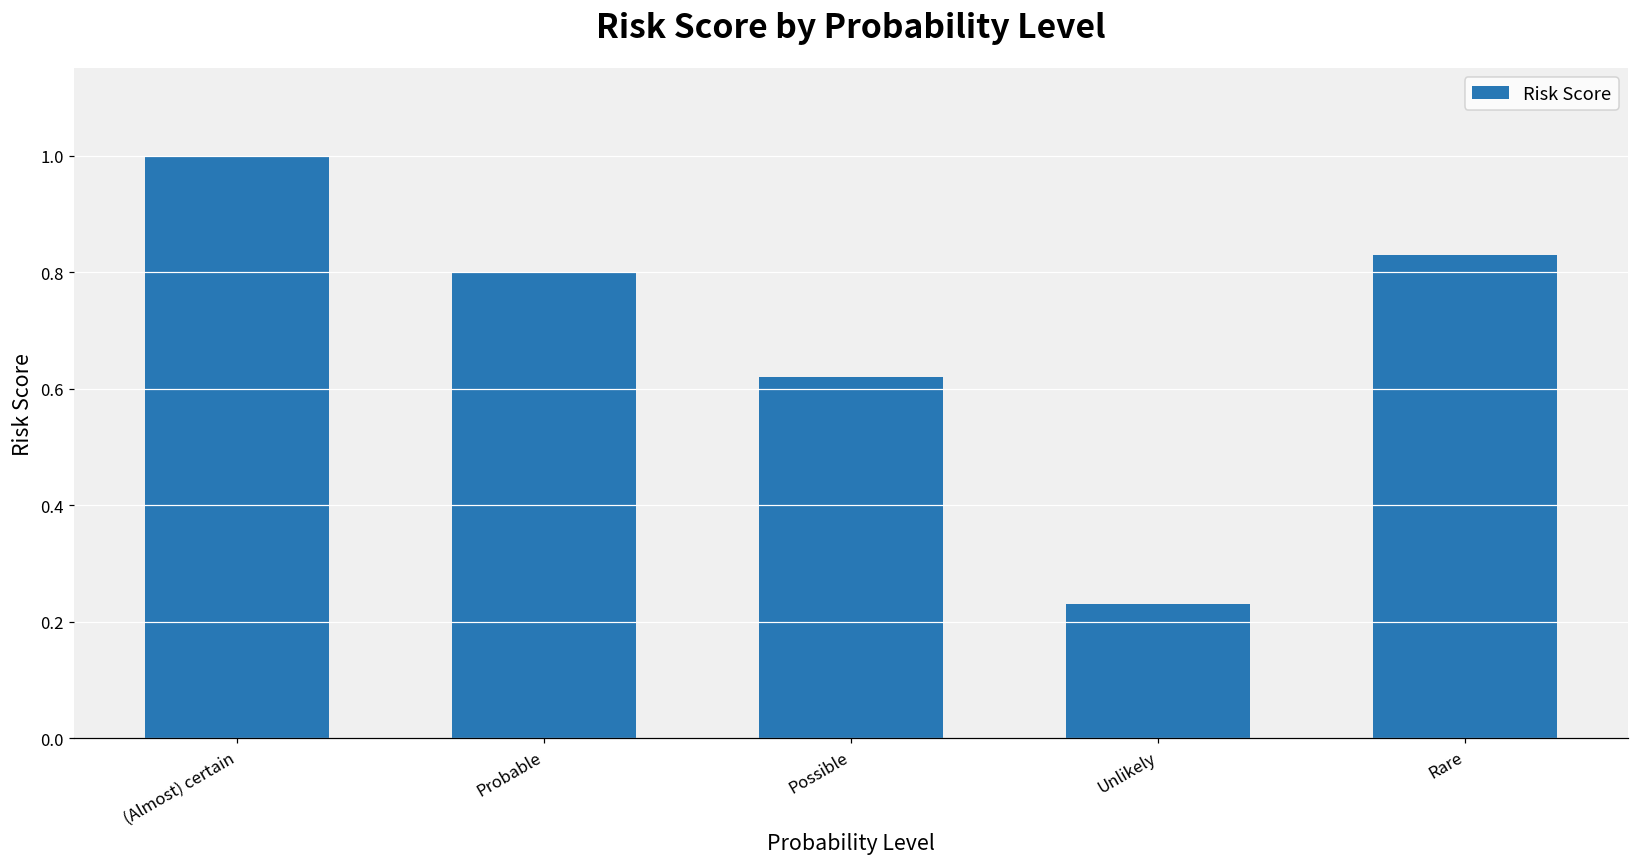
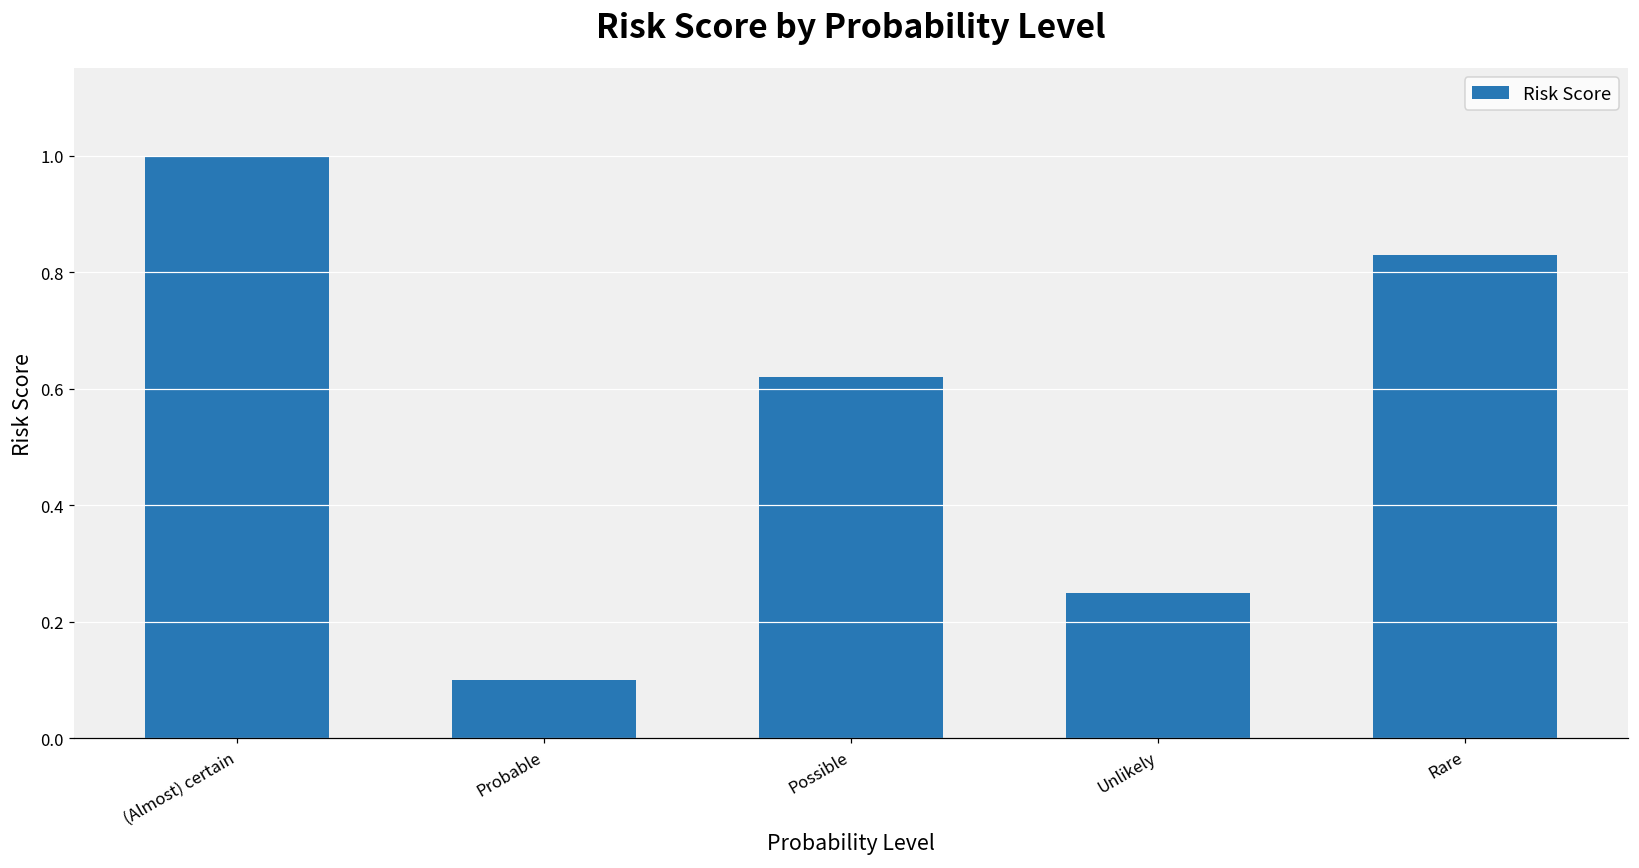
Probable: 0.8 -> 0.1
Unlikely: 0.23 -> 0.25
